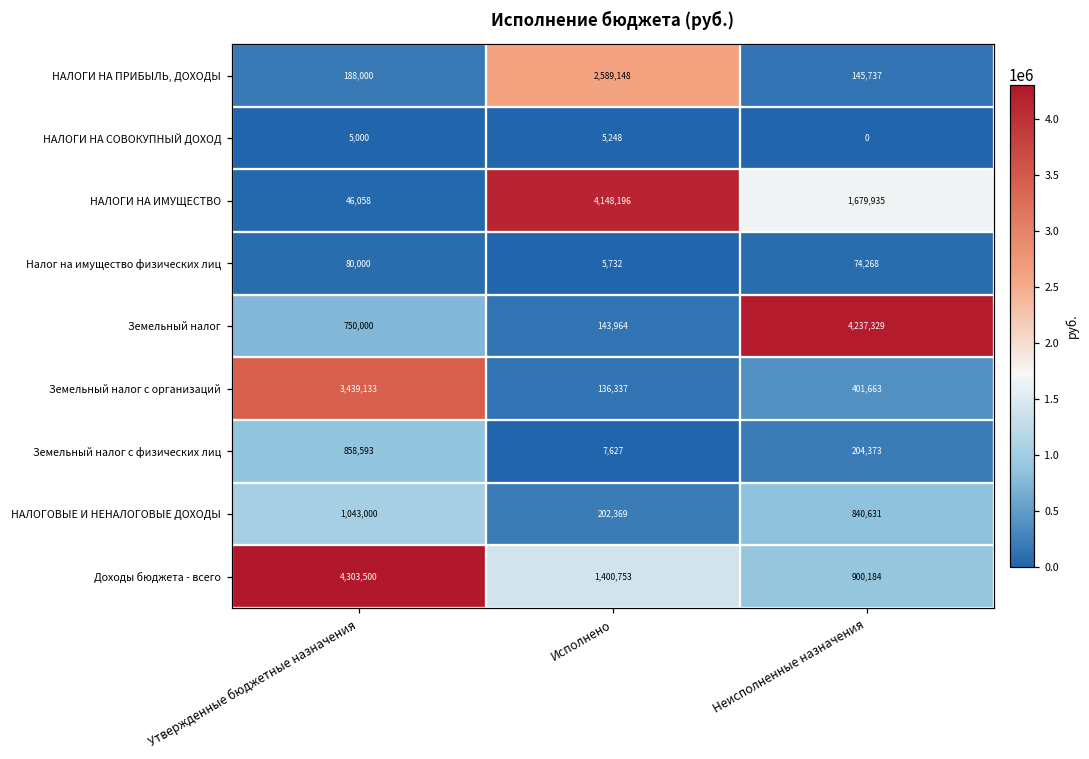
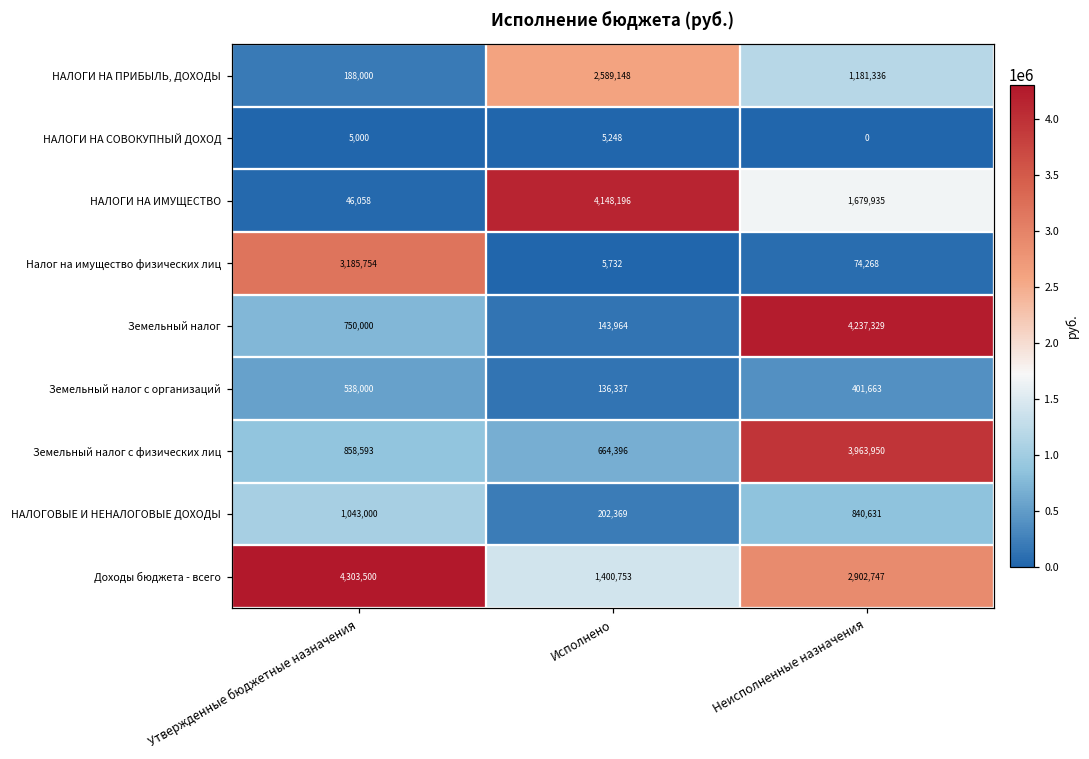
НАЛОГИ НА ПРИБЫЛЬ, ДОХОДЫ, Неисполненные назначения: 145,737 -> 1,181,336
Налог на имущество физических лиц, Утвержденные бюджетные назначения: 80,000 -> 3,185,754
Земельный налог с организаций, Утвержденные бюджетные назначения: 3,439,133 -> 538,000
Земельный налог с физических лиц, Исполнено: 7,627 -> 664,396
Земельный налог с физических лиц, Неисполненные назначения: 204,373 -> 3,963,950
Доходы бюджета - всего, Неисполненные назначения: 900,184 -> 2,902,747
